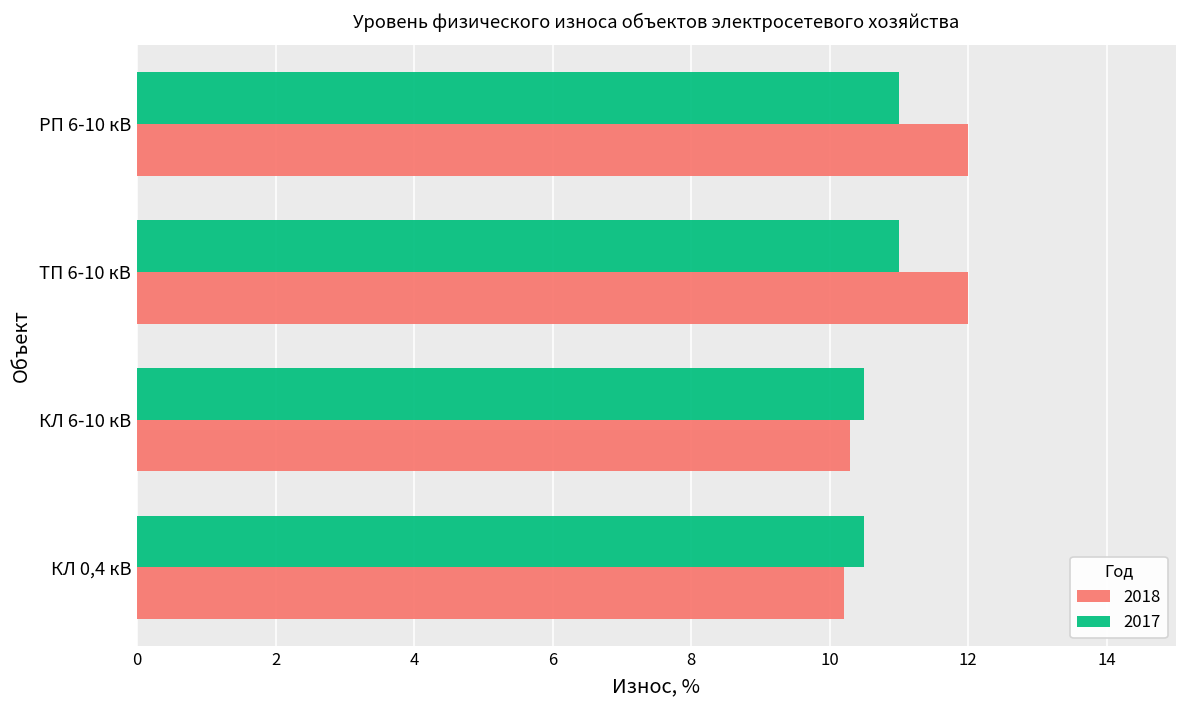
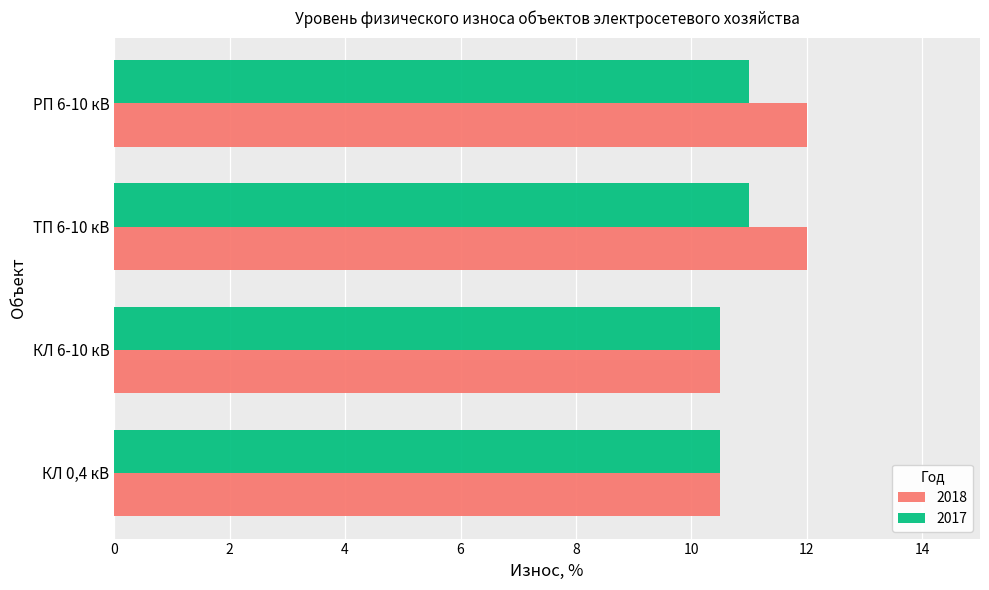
2018, КЛ 6-10 кВ: 10.3 -> 10.5
2018, КЛ 0,4 кВ: 10.2 -> 10.5
